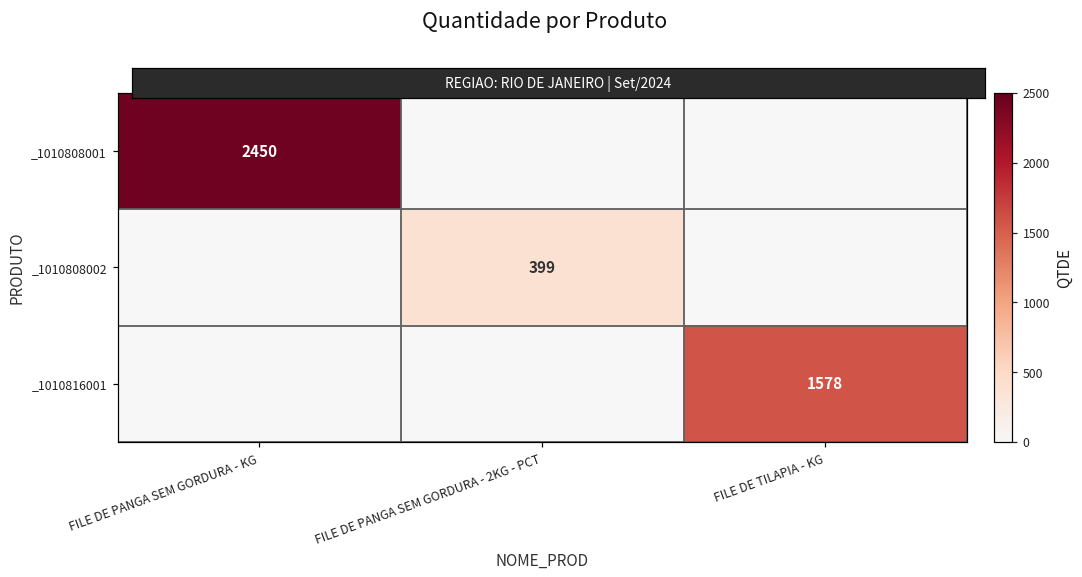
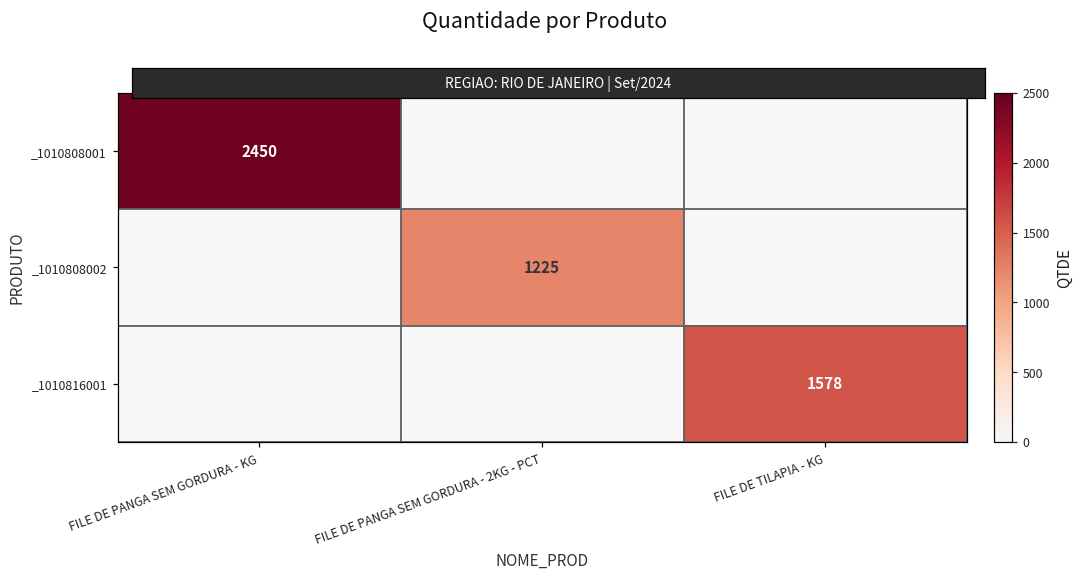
_1010808002, FILE DE PANGA SEM GORDURA - 2KG - PCT: 399 -> 1225
